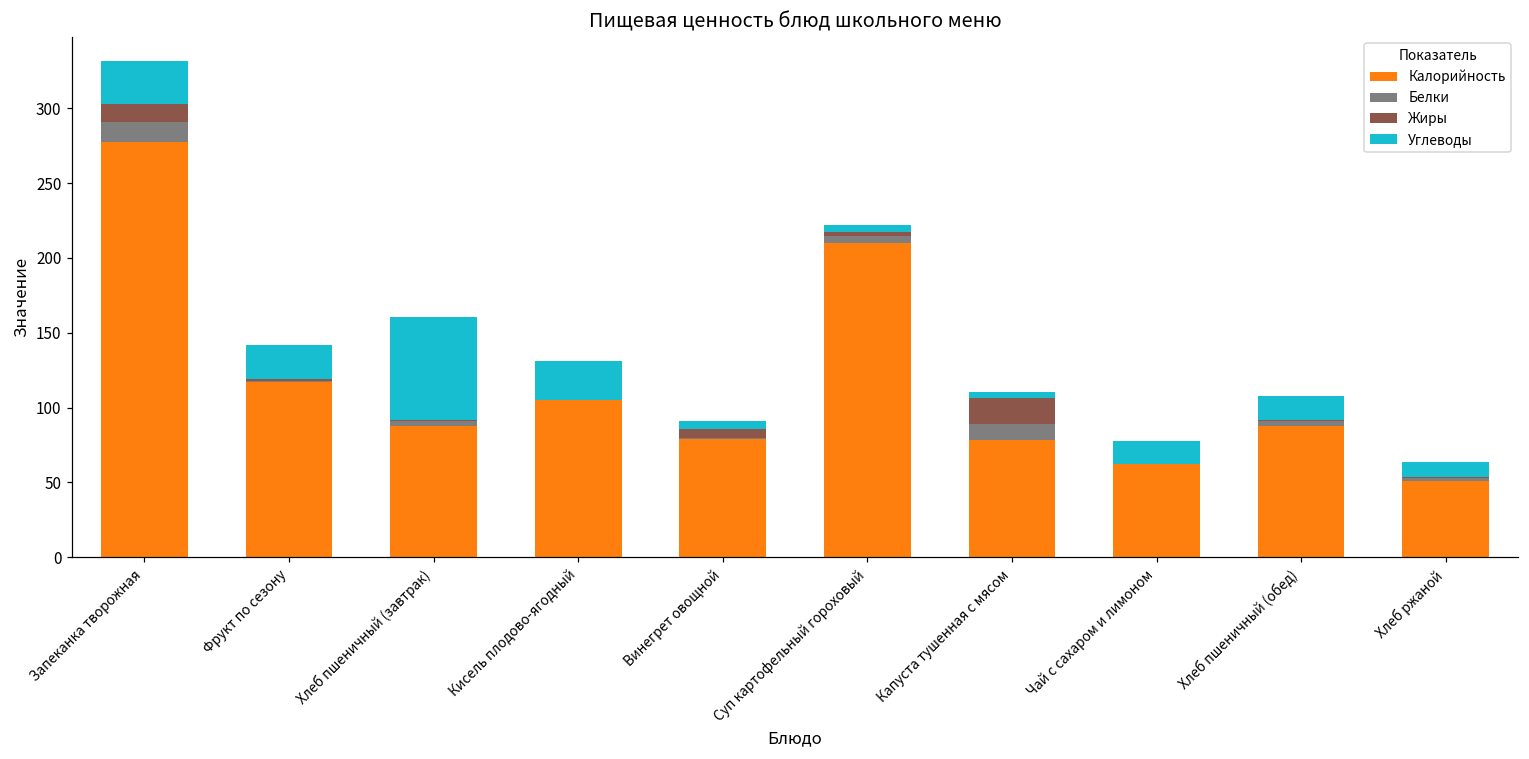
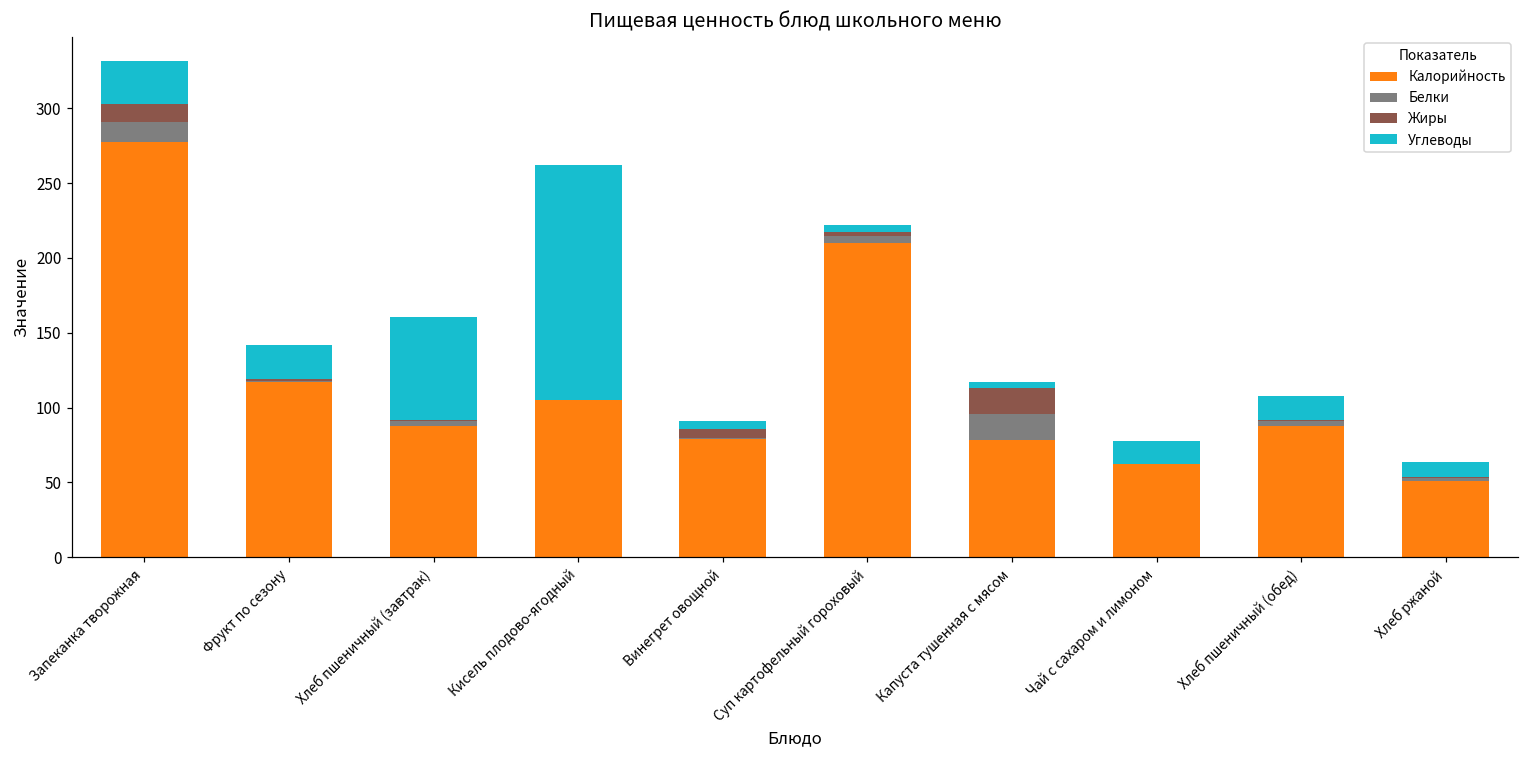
Углеводы, Кисель плодово-ягодный: 26 -> 157
Белки, Капуста тушенная с мясом: 11 -> 17
